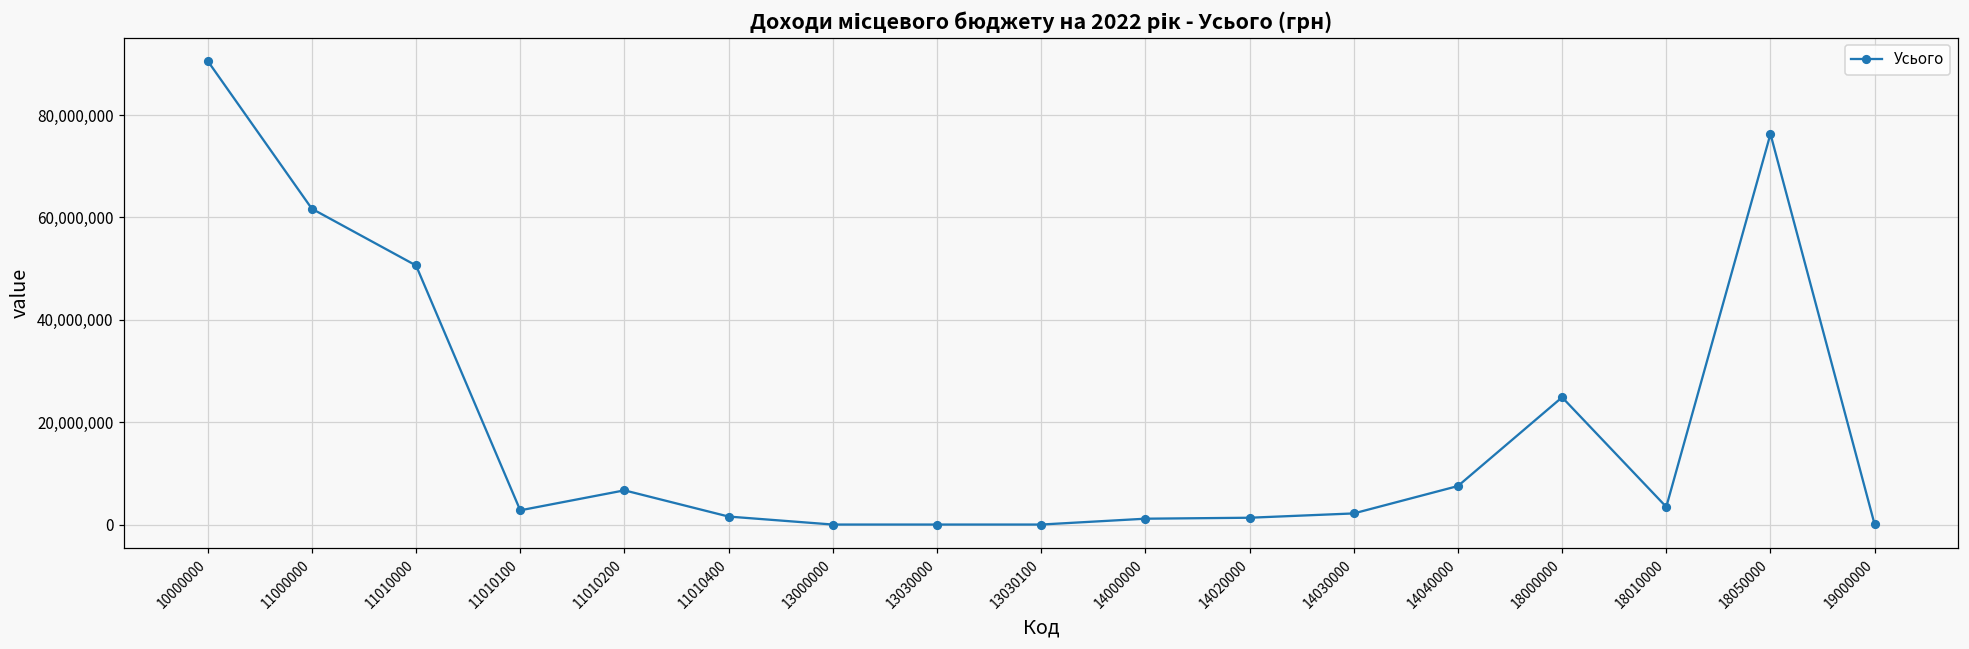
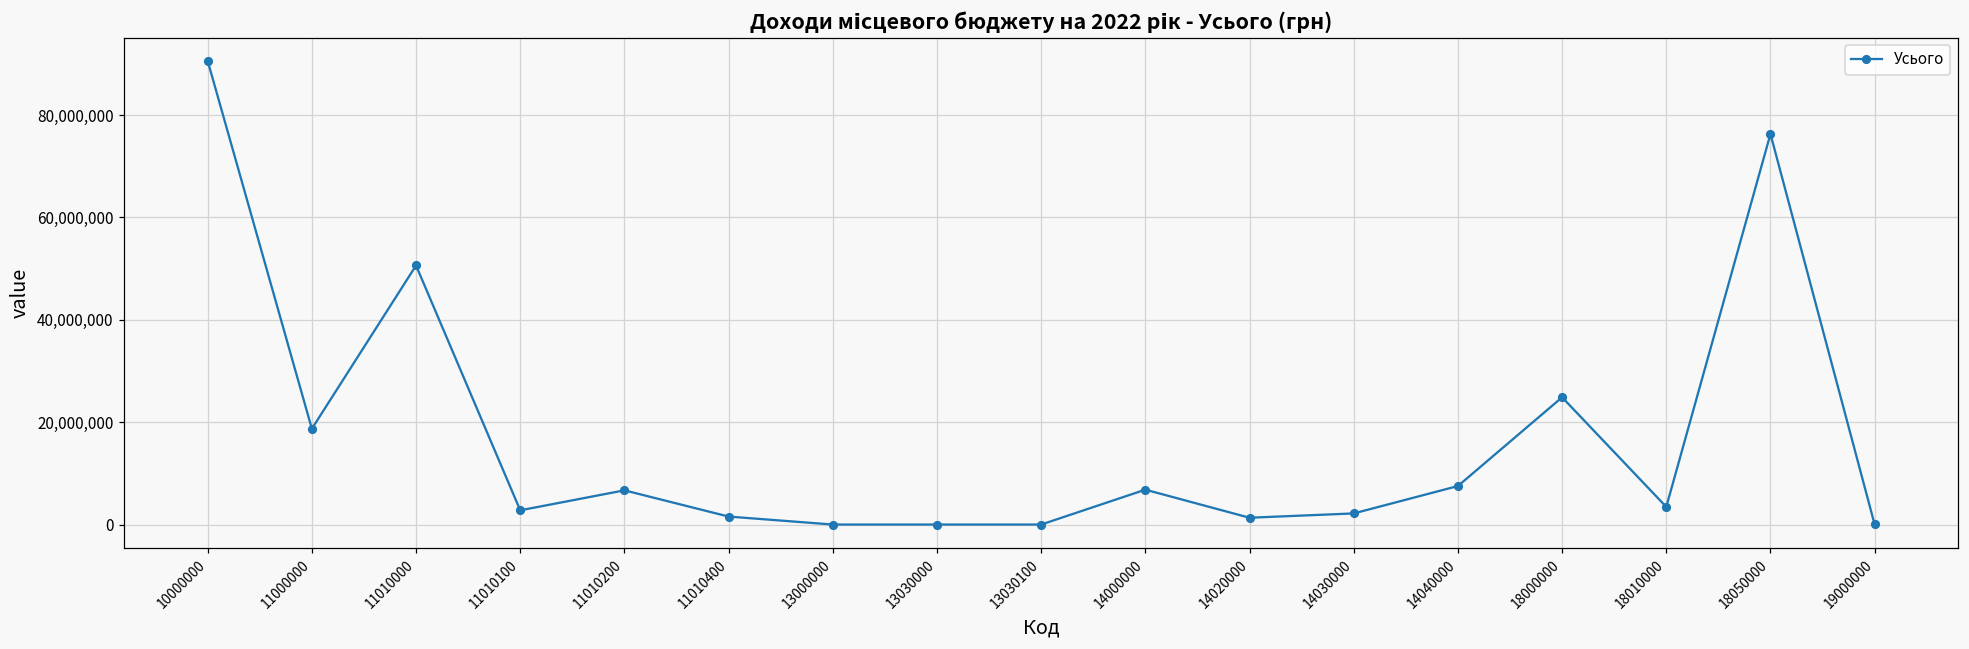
11000000: 62,000,000 -> 19,000,000
14000000: 1,000,000 -> 7,000,000
